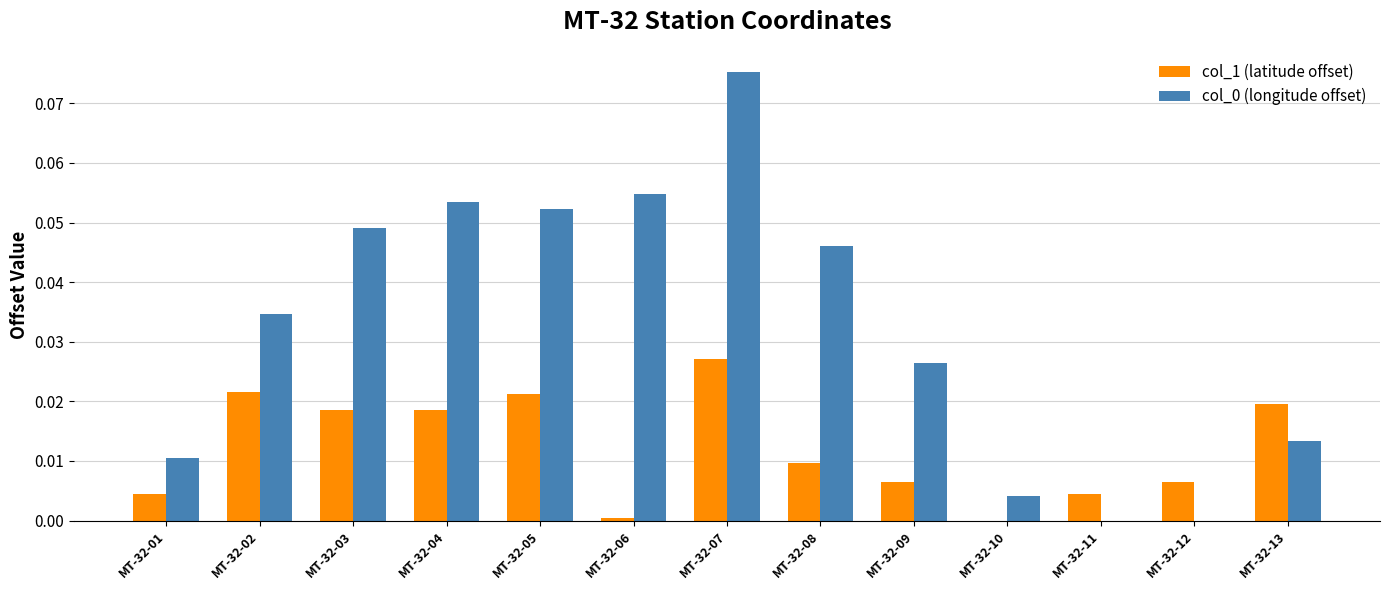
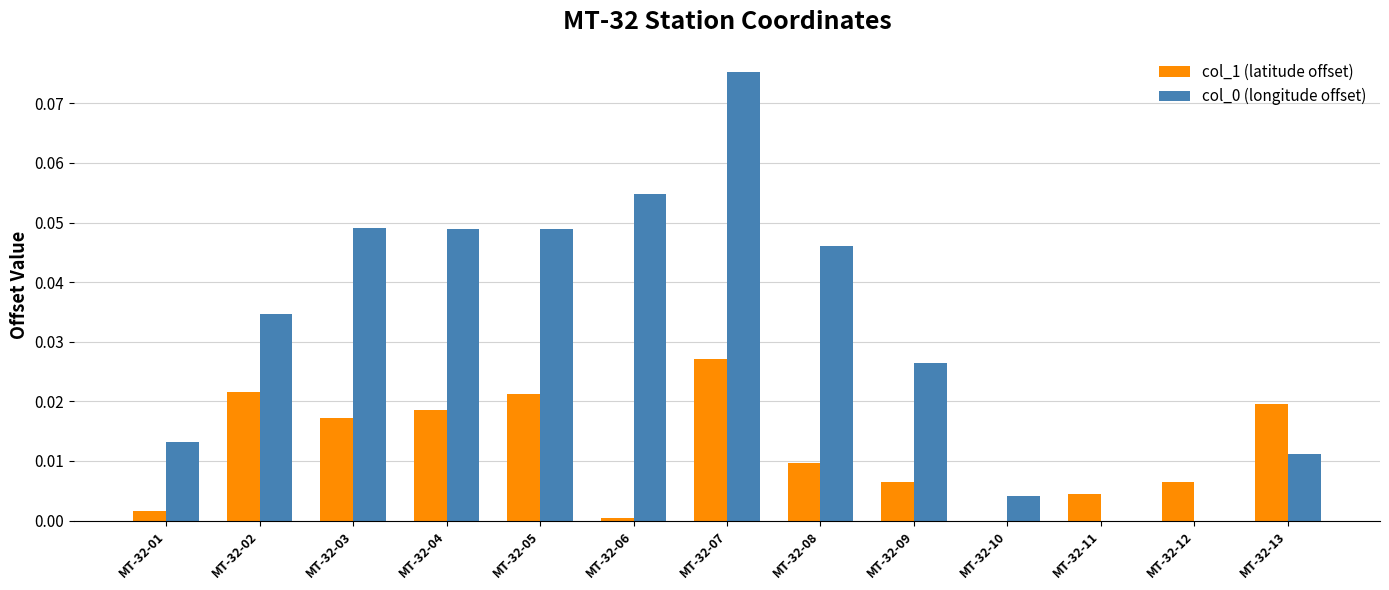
col_1 (latitude offset), MT-32-01: 0.004 -> 0.002
col_0 (longitude offset), MT-32-01: 0.010 -> 0.013
col_1 (latitude offset), MT-32-03: 0.019 -> 0.017
col_0 (longitude offset), MT-32-04: 0.053 -> 0.049
col_0 (longitude offset), MT-32-05: 0.052 -> 0.049
col_0 (longitude offset), MT-32-13: 0.013 -> 0.011
